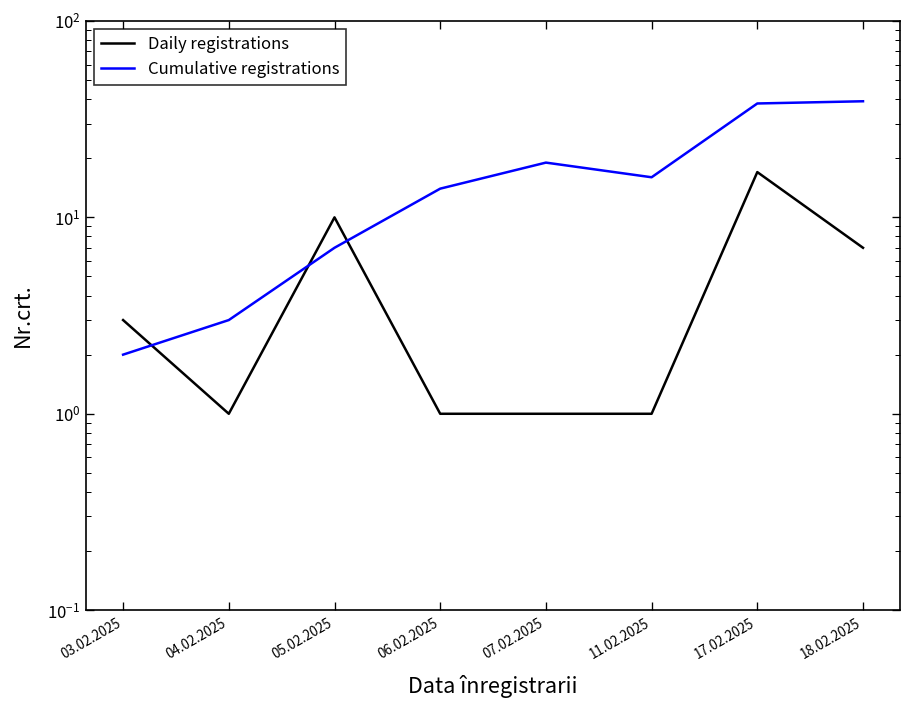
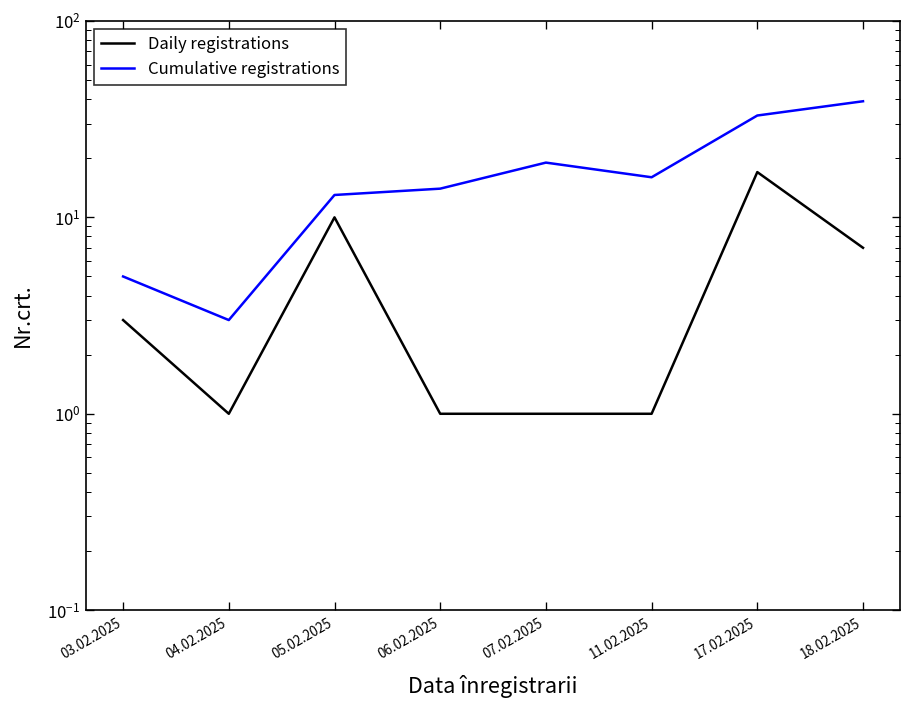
Cumulative registrations, 03.02.2025: 2 -> 5
Cumulative registrations, 05.02.2025: 7 -> 13
Cumulative registrations, 17.02.2025: 38 -> 33
